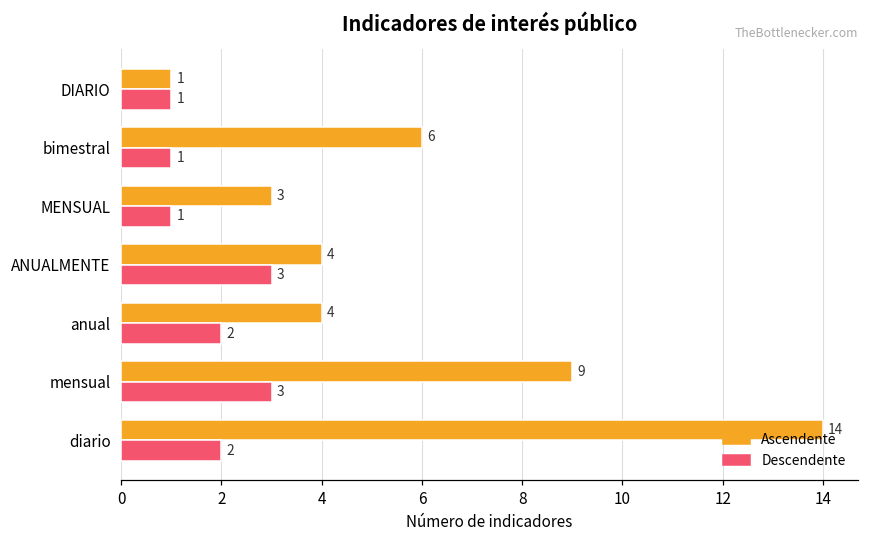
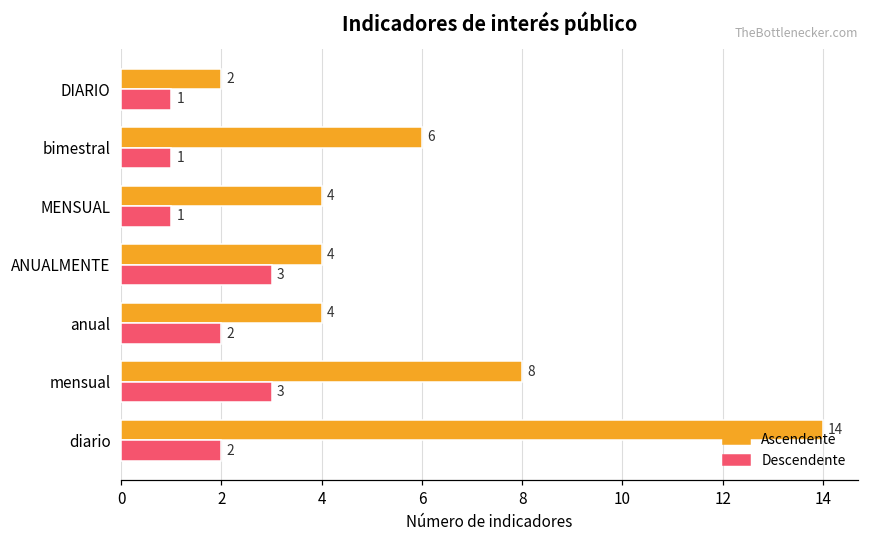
Ascendente, DIARIO: 1 -> 2
Ascendente, MENSUAL: 3 -> 4
Ascendente, mensual: 9 -> 8
